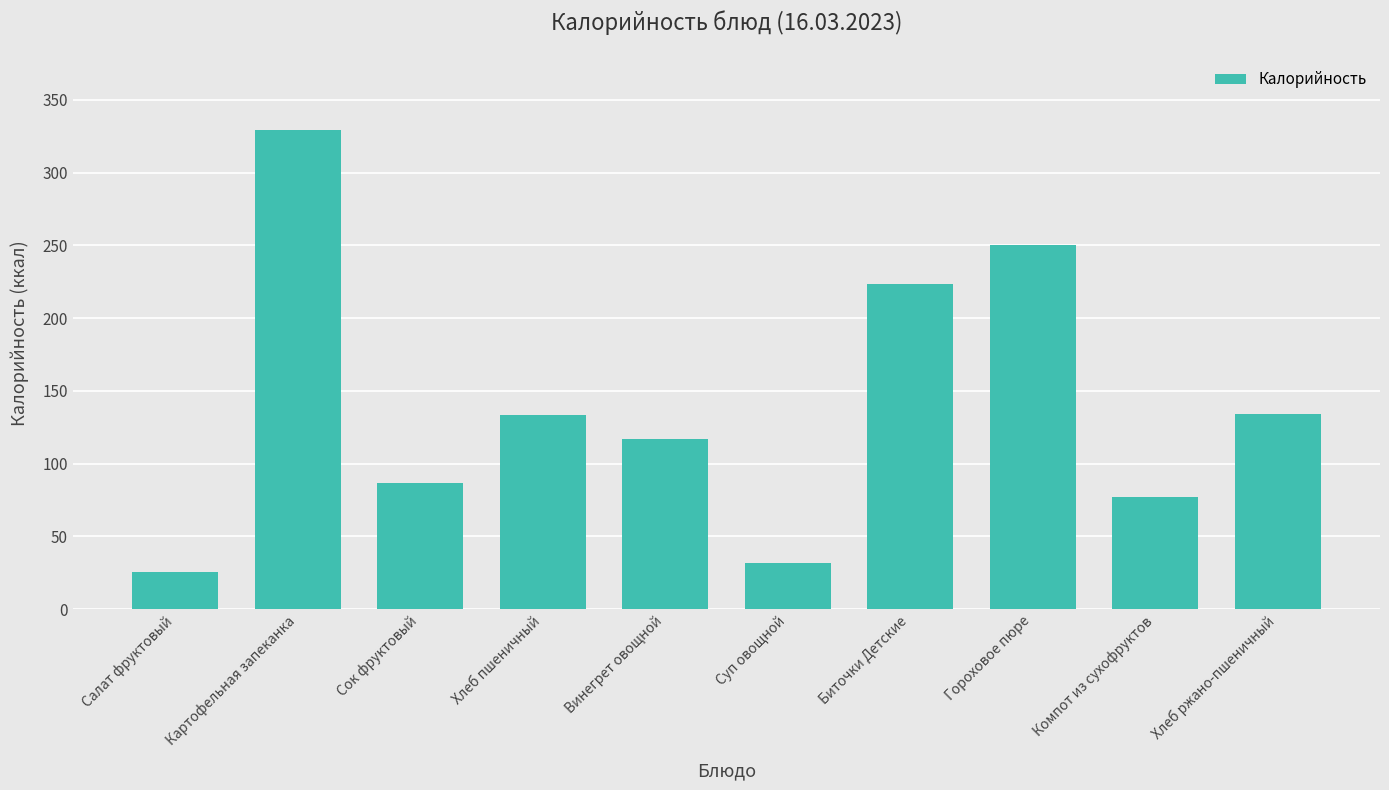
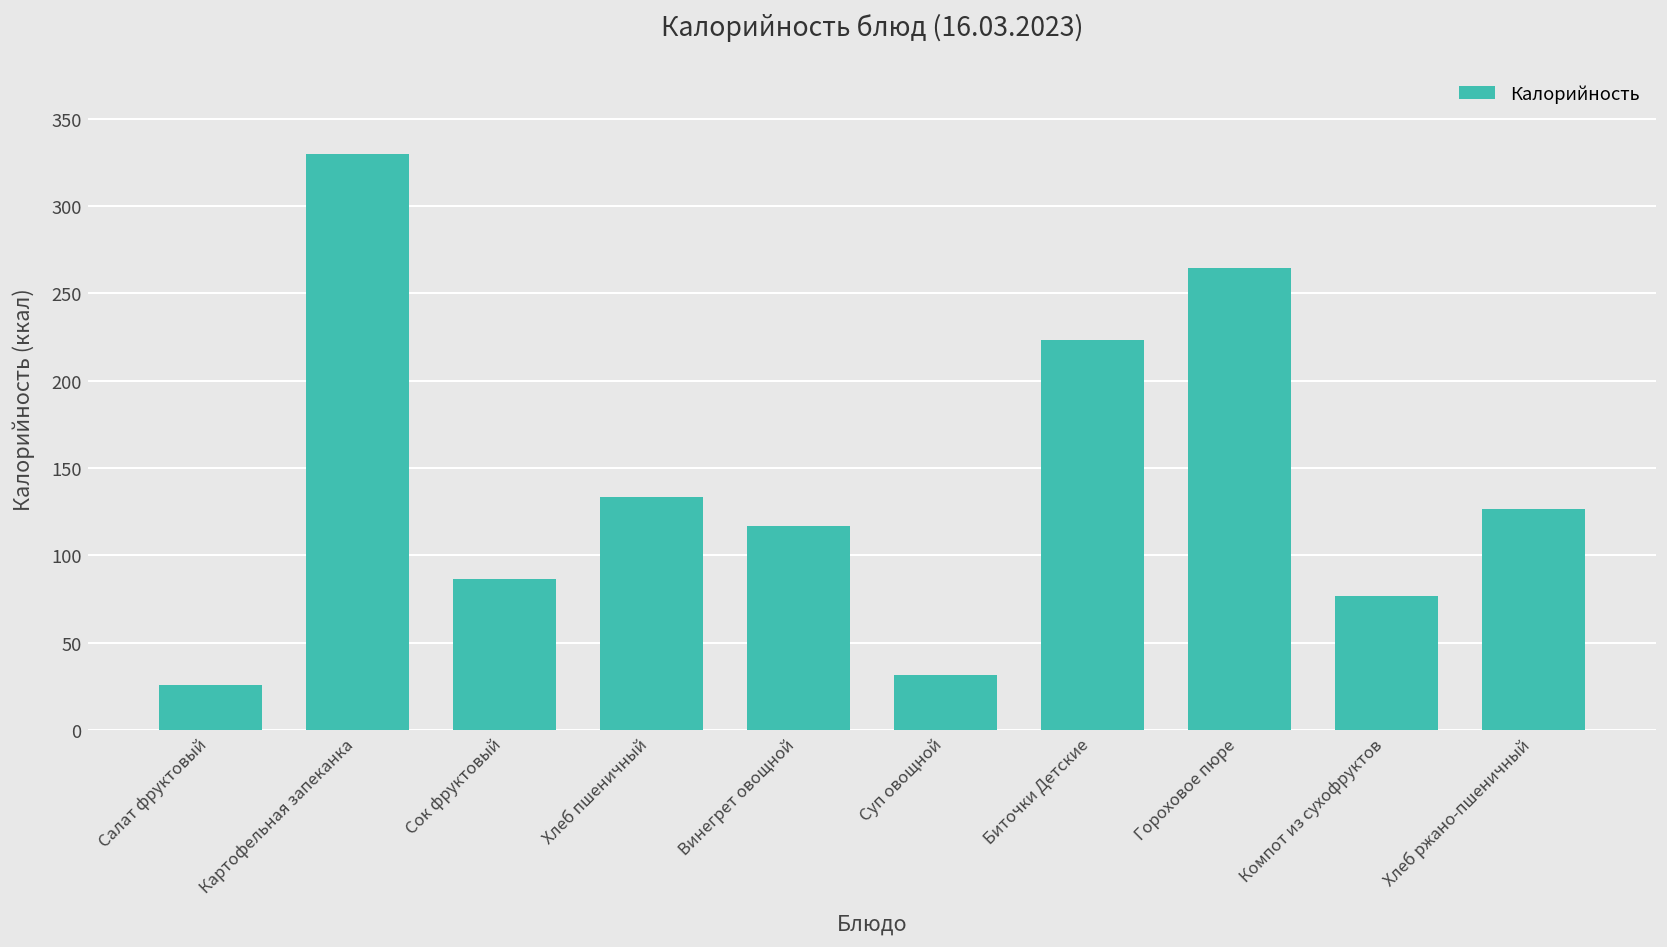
Гороховое пюре: 250 -> 265
Хлеб ржано-пшеничный: 134 -> 127
